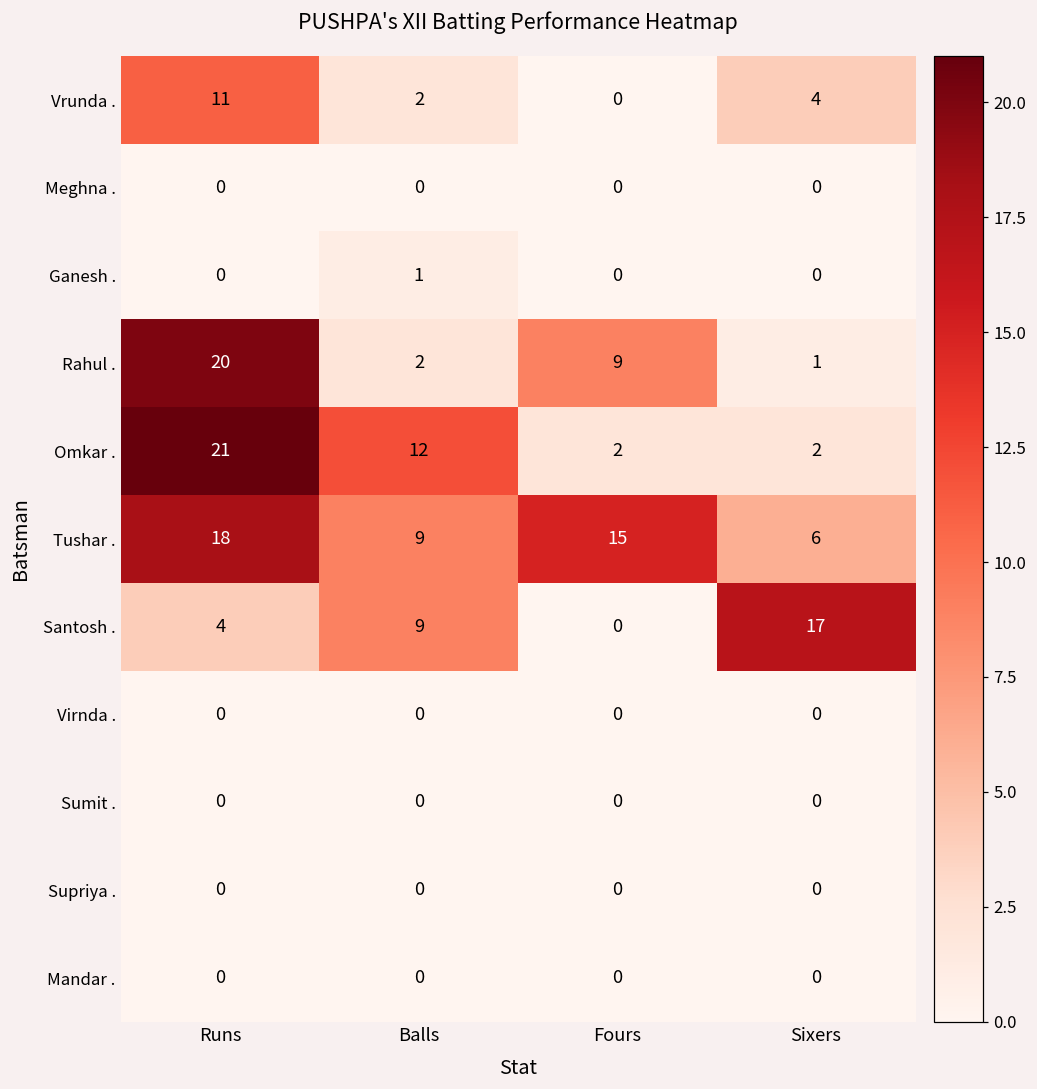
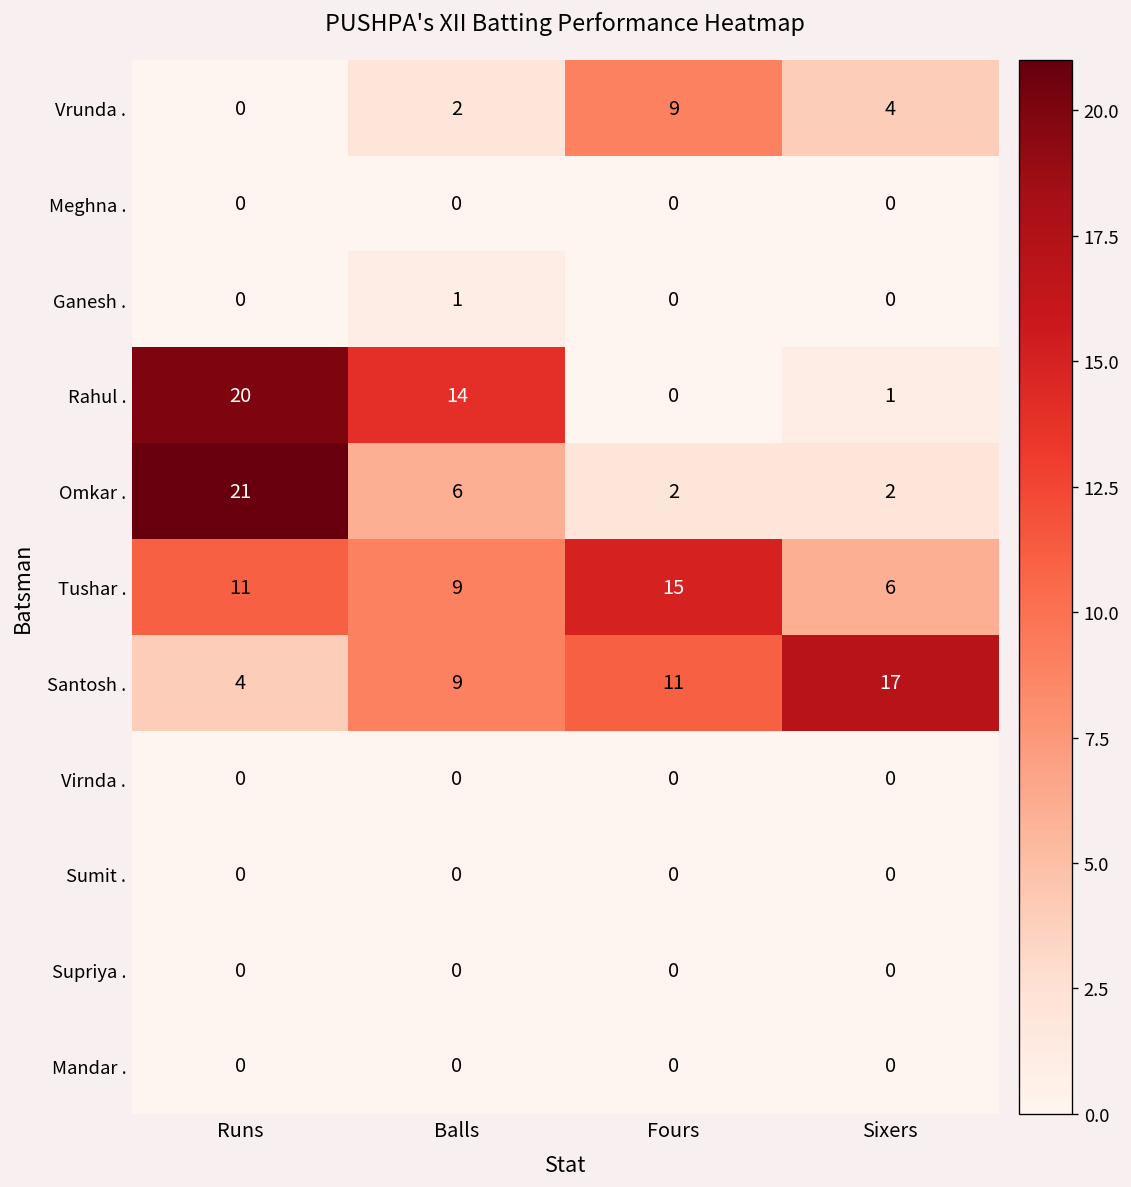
Vrunda ., Runs: 11 -> 0
Vrunda ., Fours: 0 -> 9
Rahul ., Balls: 2 -> 14
Rahul ., Fours: 9 -> 0
Omkar ., Balls: 12 -> 6
Tushar ., Runs: 18 -> 11
Santosh ., Fours: 0 -> 11
